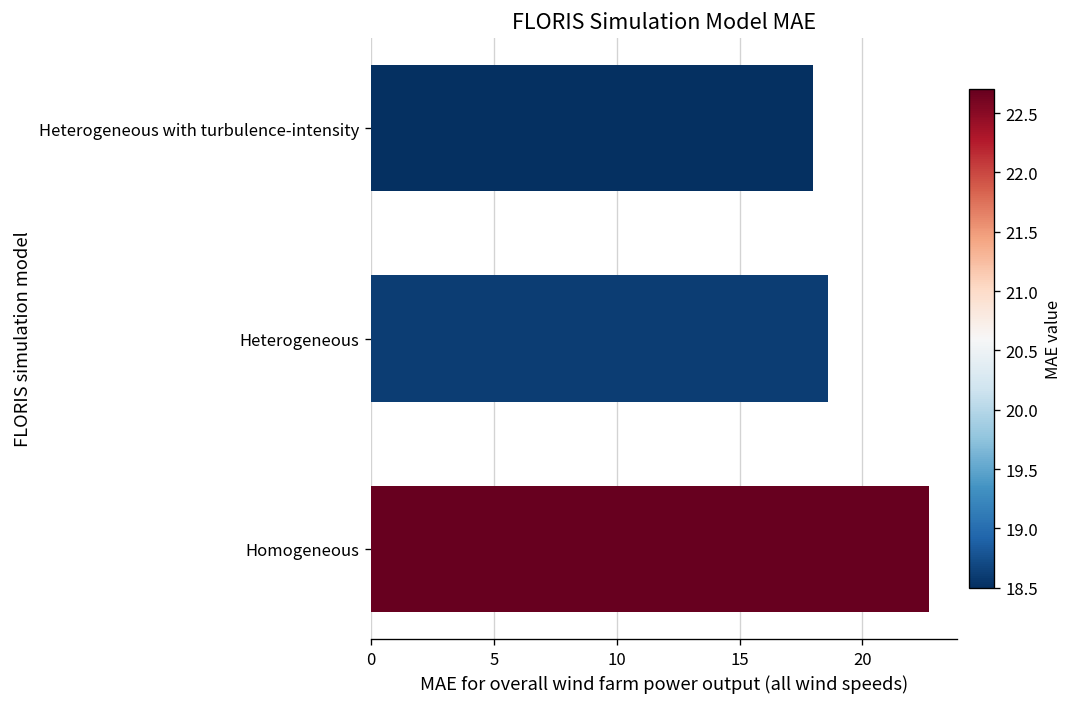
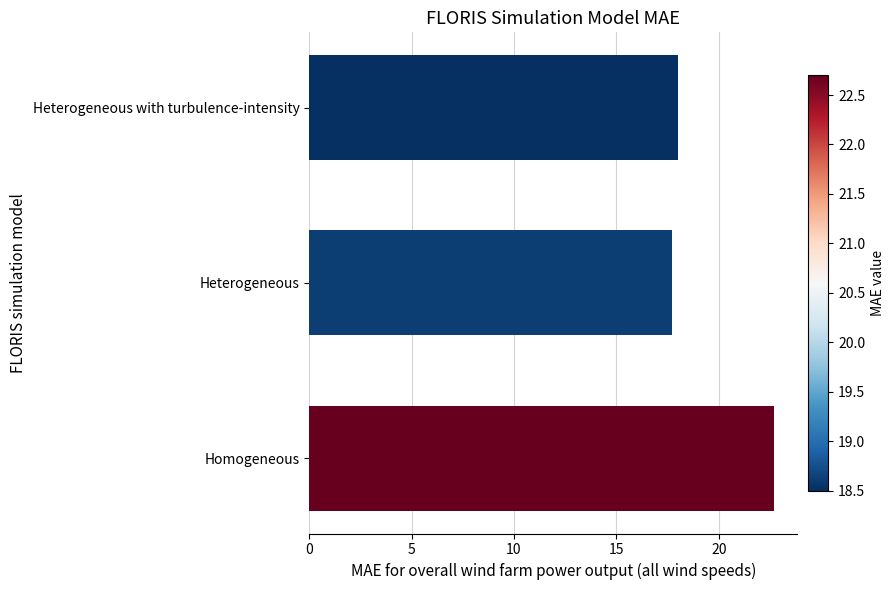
Heterogeneous: 18.6 -> 17.7
